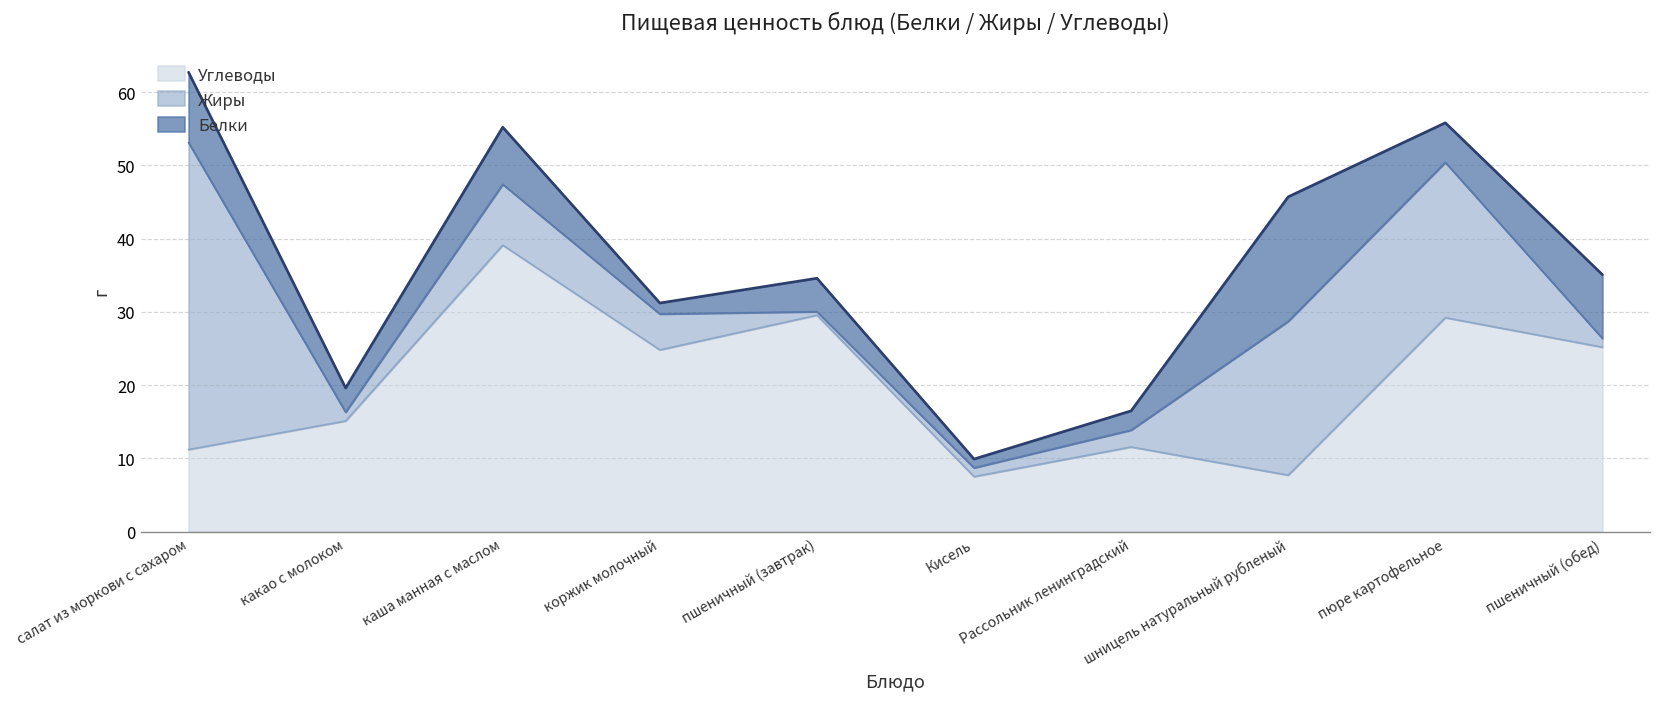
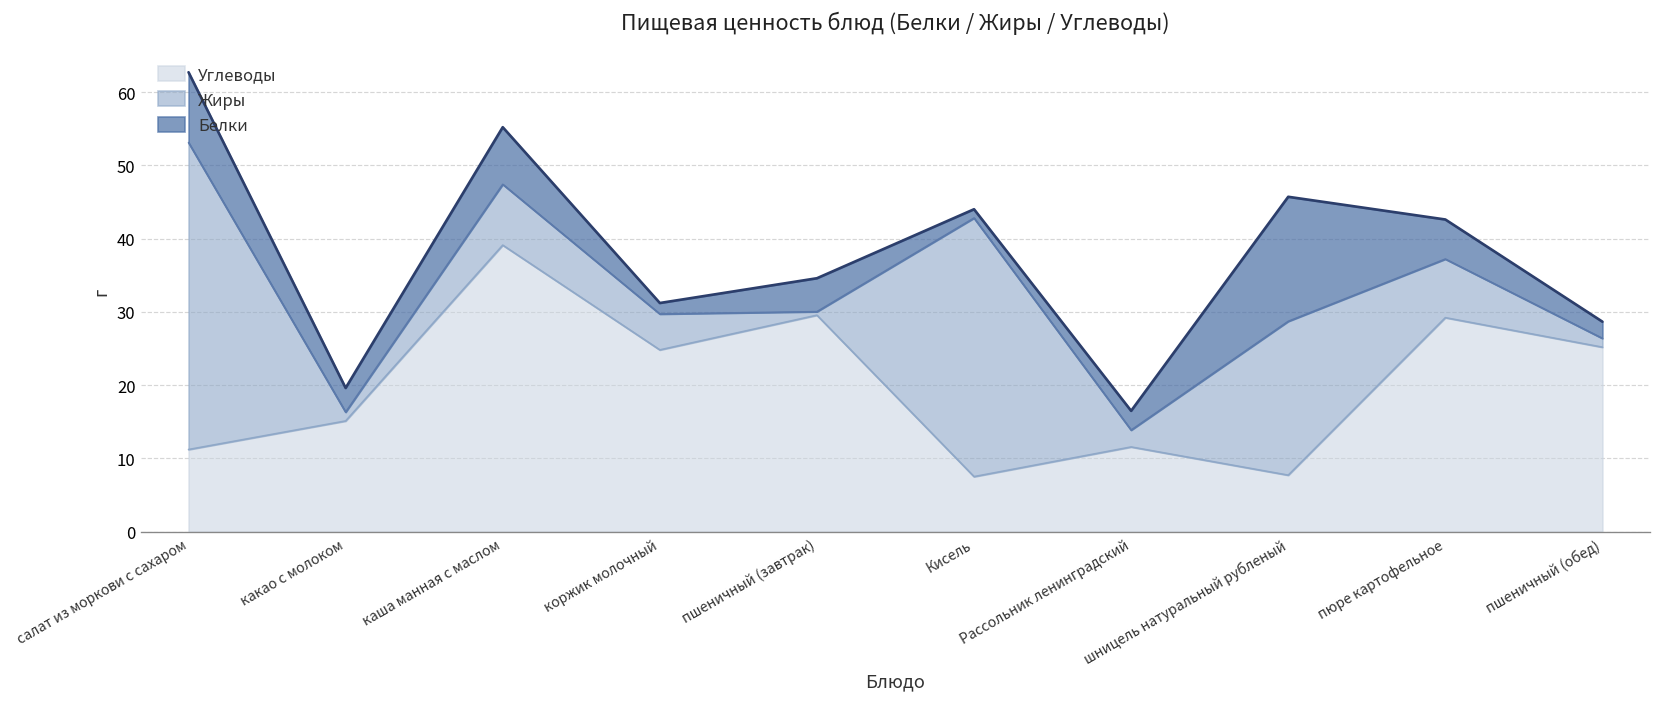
Жиры, Кисель: 1 -> 35
Жиры, пюре картофельное: 21 -> 8
Белки, пшеничный (обед): 9 -> 2
